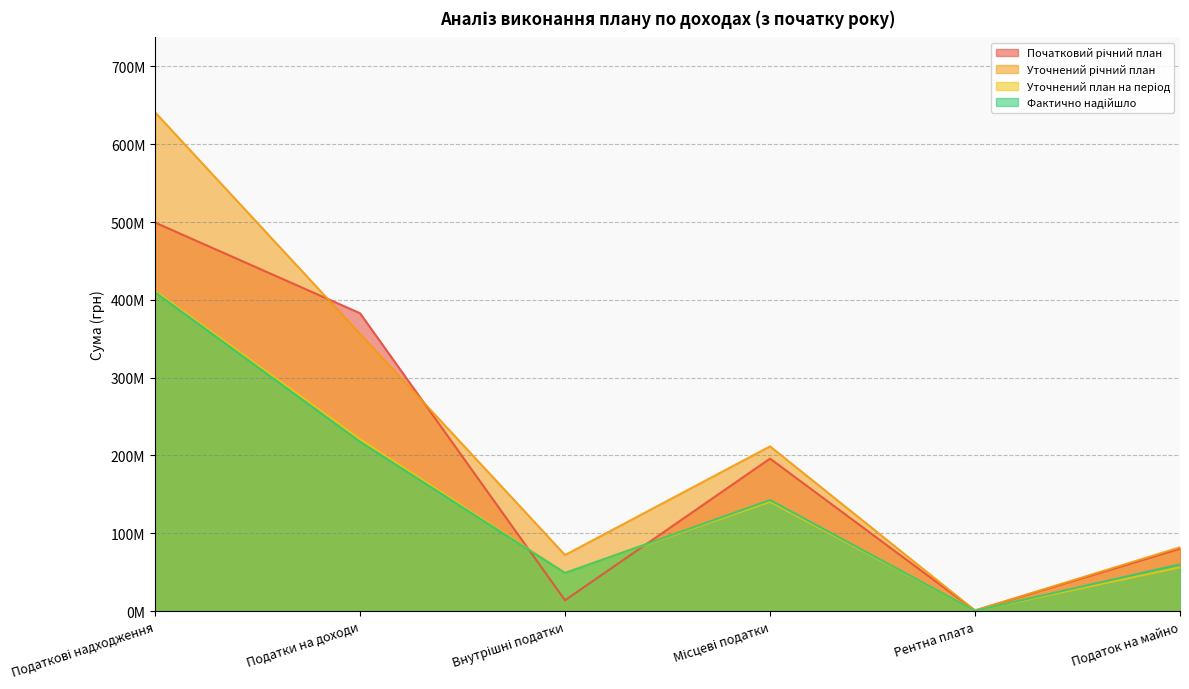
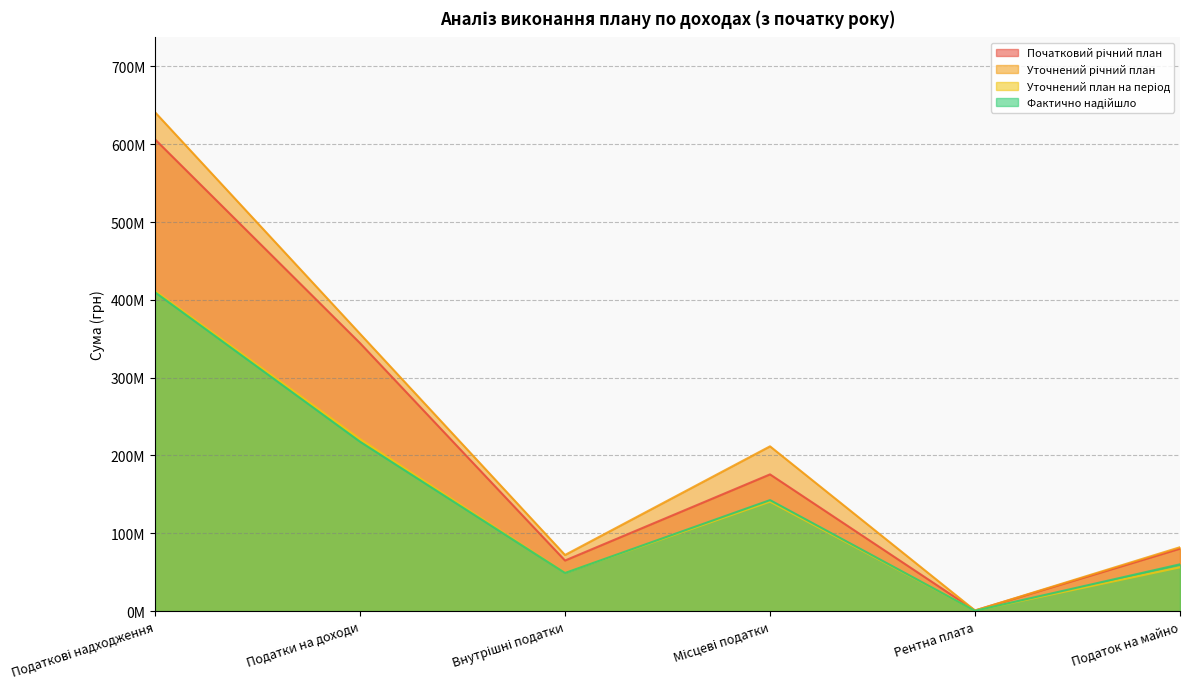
Початковий річний план, Податкові надходження: 500000000 -> 610000000
Початковий річний план, Податки на доходи: 380000000 -> 340000000
Початковий річний план, Внутрішні податки: 10000000 -> 70000000
Початковий річний план, Місцеві податки: 200000000 -> 180000000
